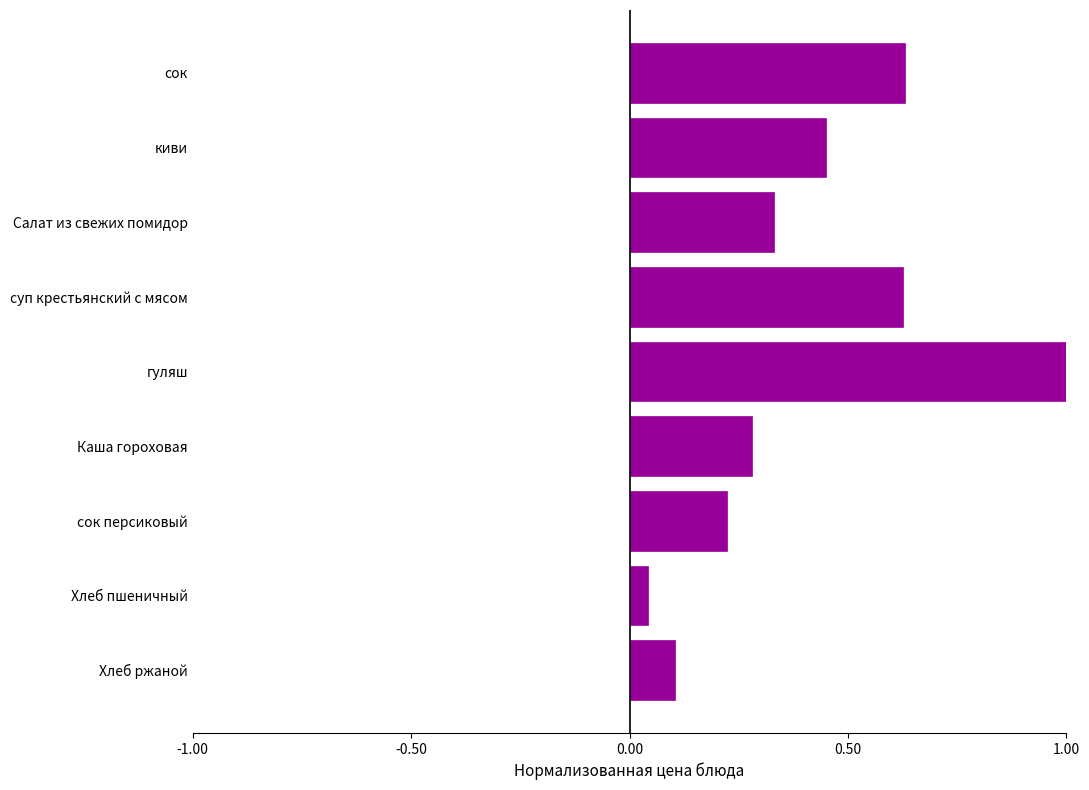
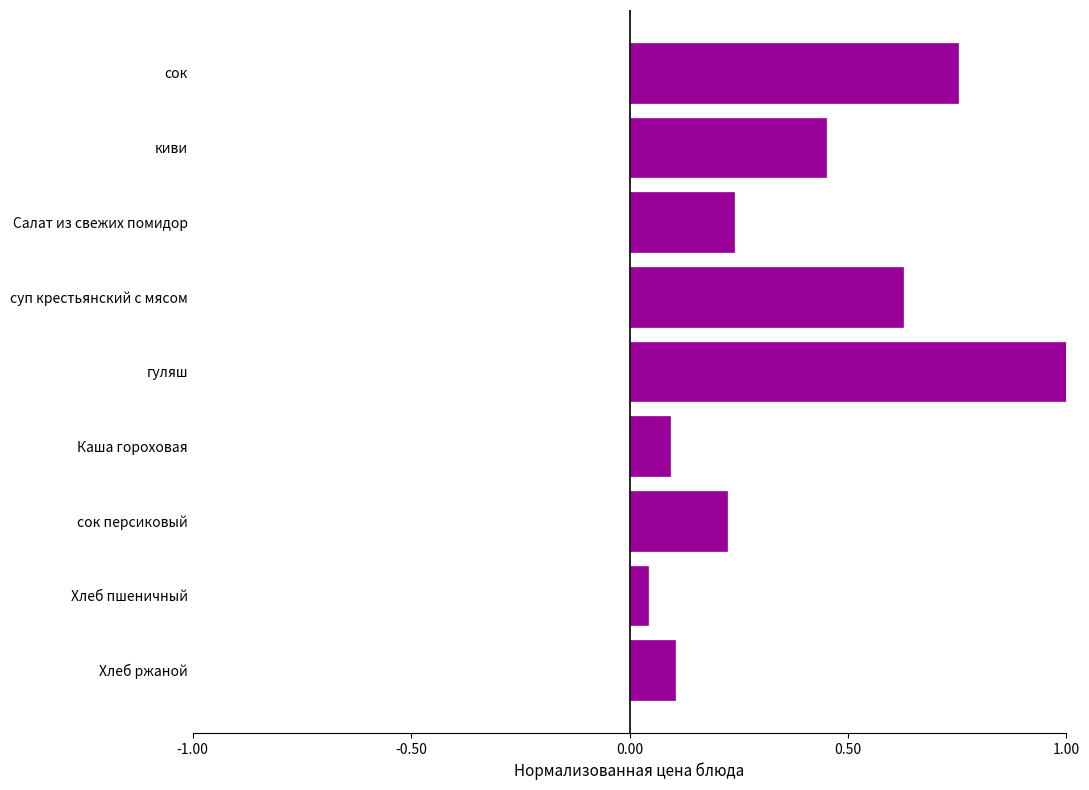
сок: 0.63 -> 0.75
Салат из свежих помидор: 0.33 -> 0.24
Каша гороховая: 0.28 -> 0.09
